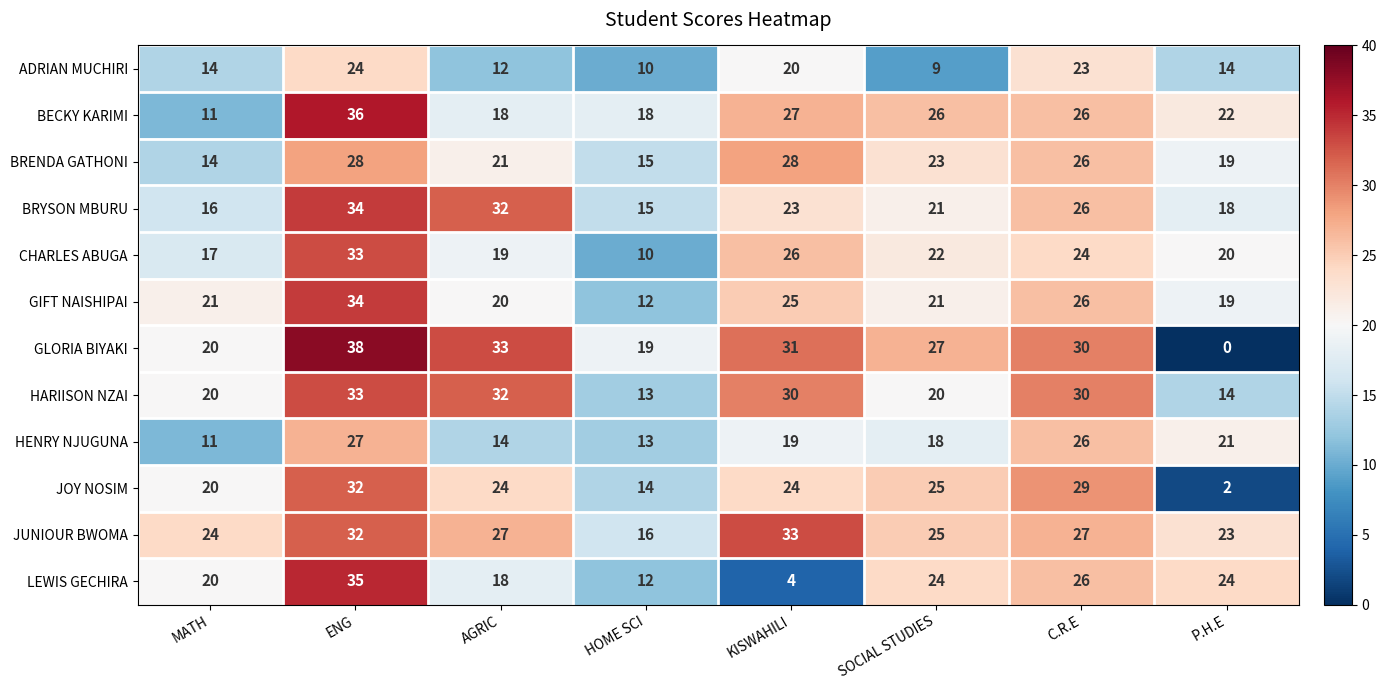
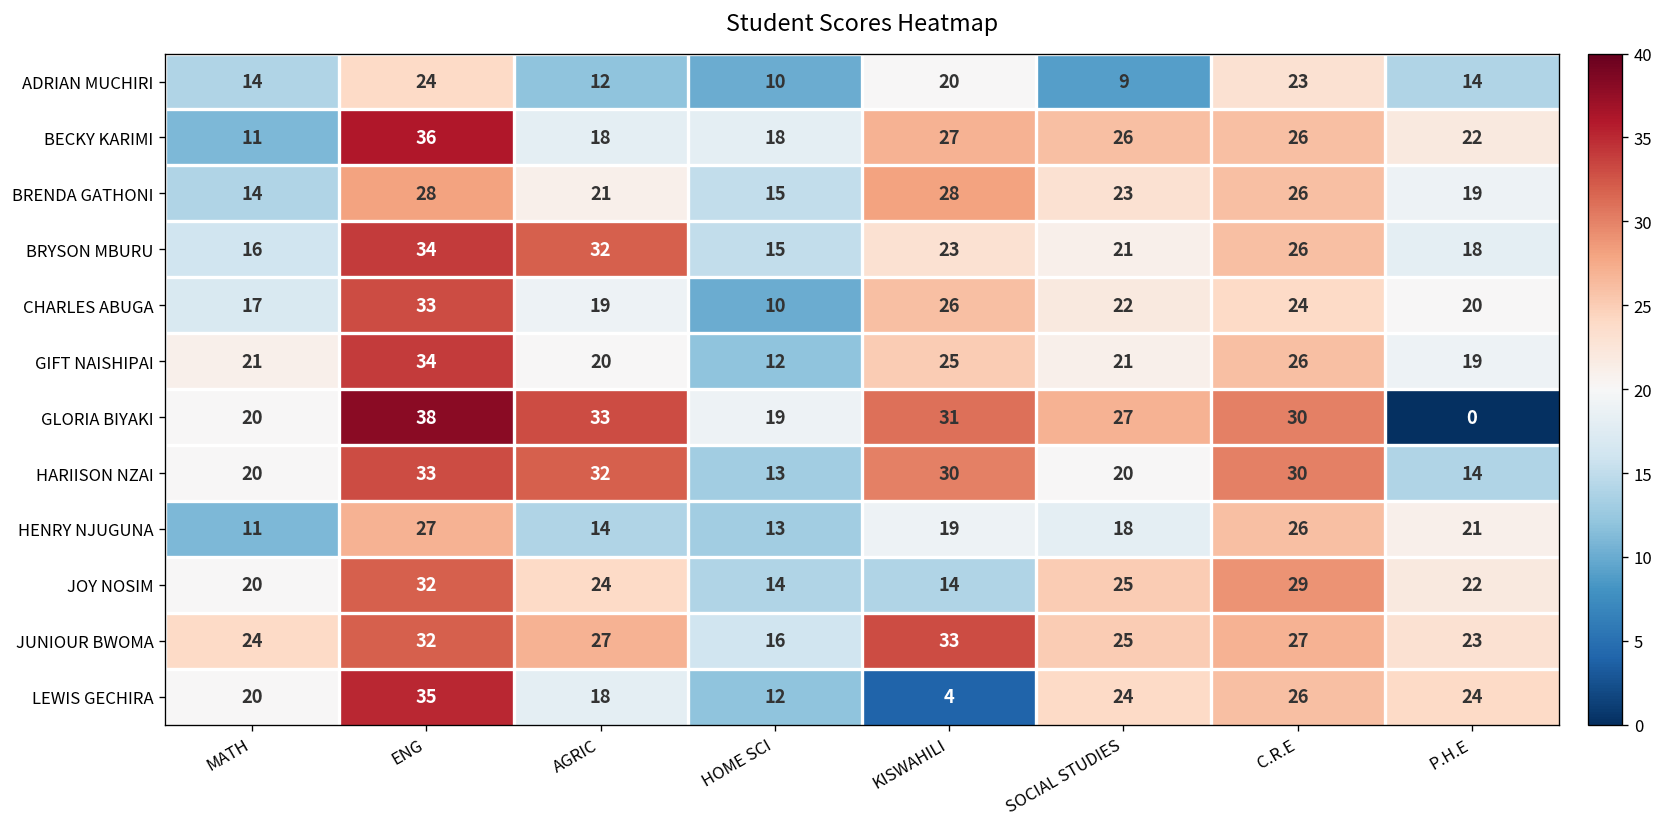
JOY NOSIM, KISWAHILI: 24 -> 14
JOY NOSIM, P.H.E: 2 -> 22
